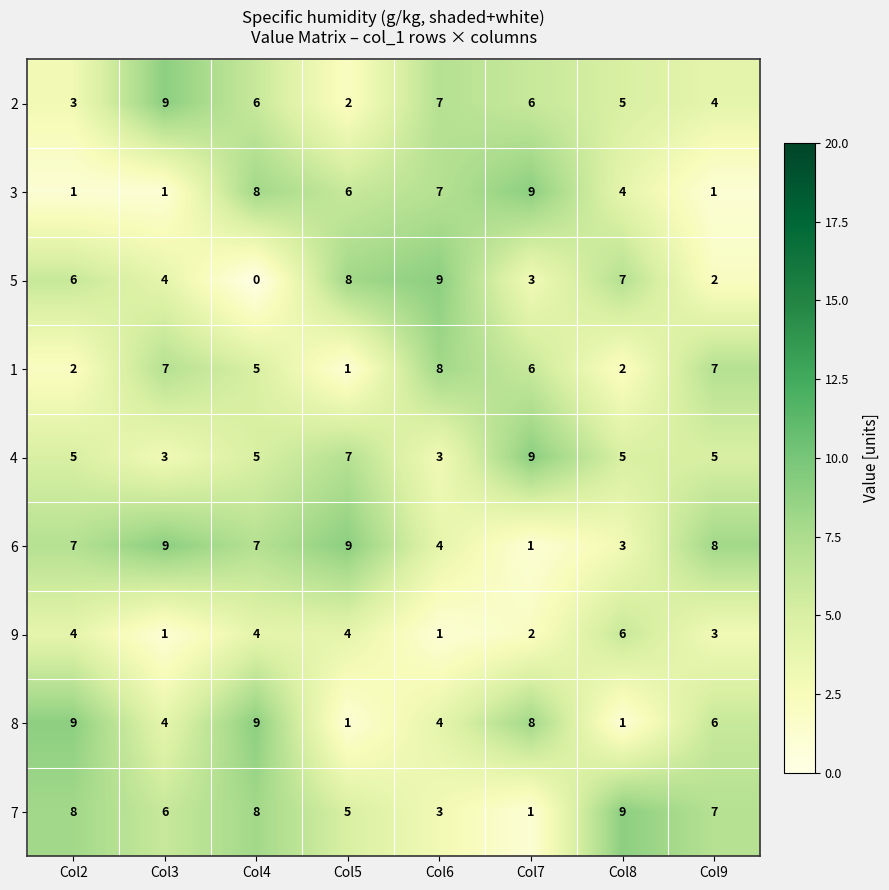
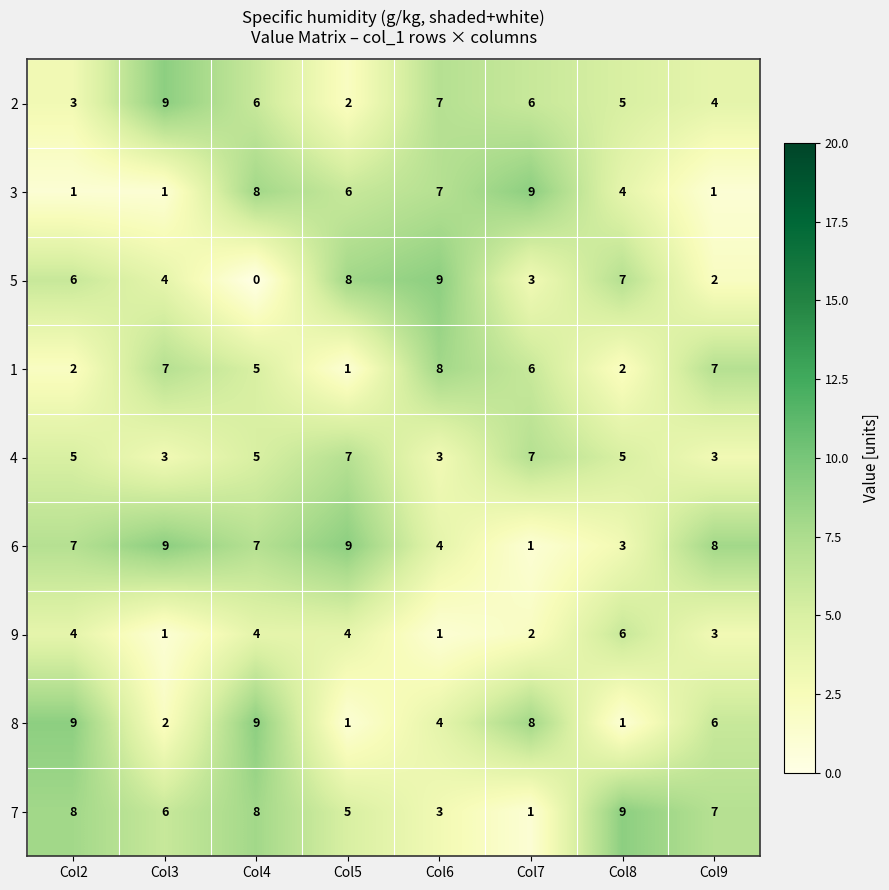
4, Col7: 9 -> 7
4, Col9: 5 -> 3
8, Col3: 4 -> 2
